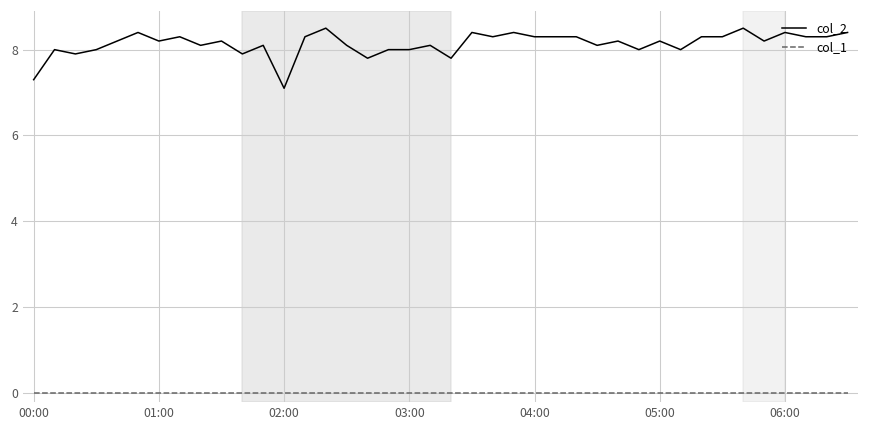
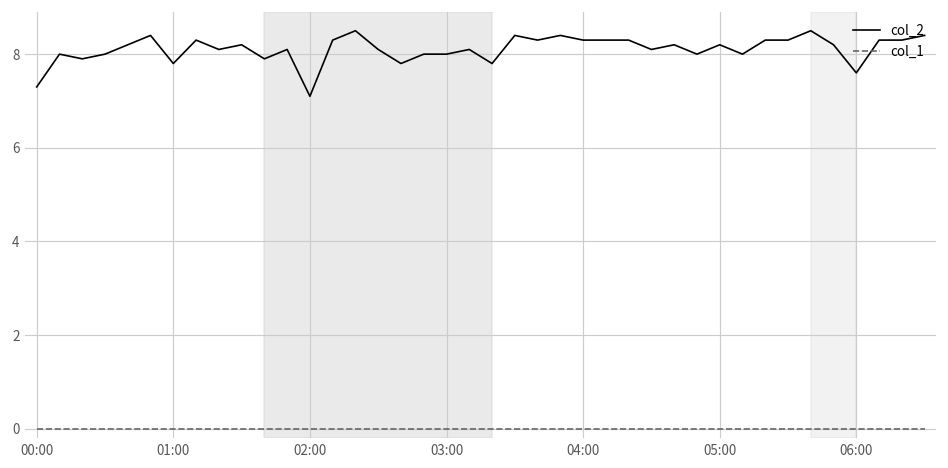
col_2, 01:00: 8.2 -> 7.8
col_2, 06:00: 8.4 -> 7.6
